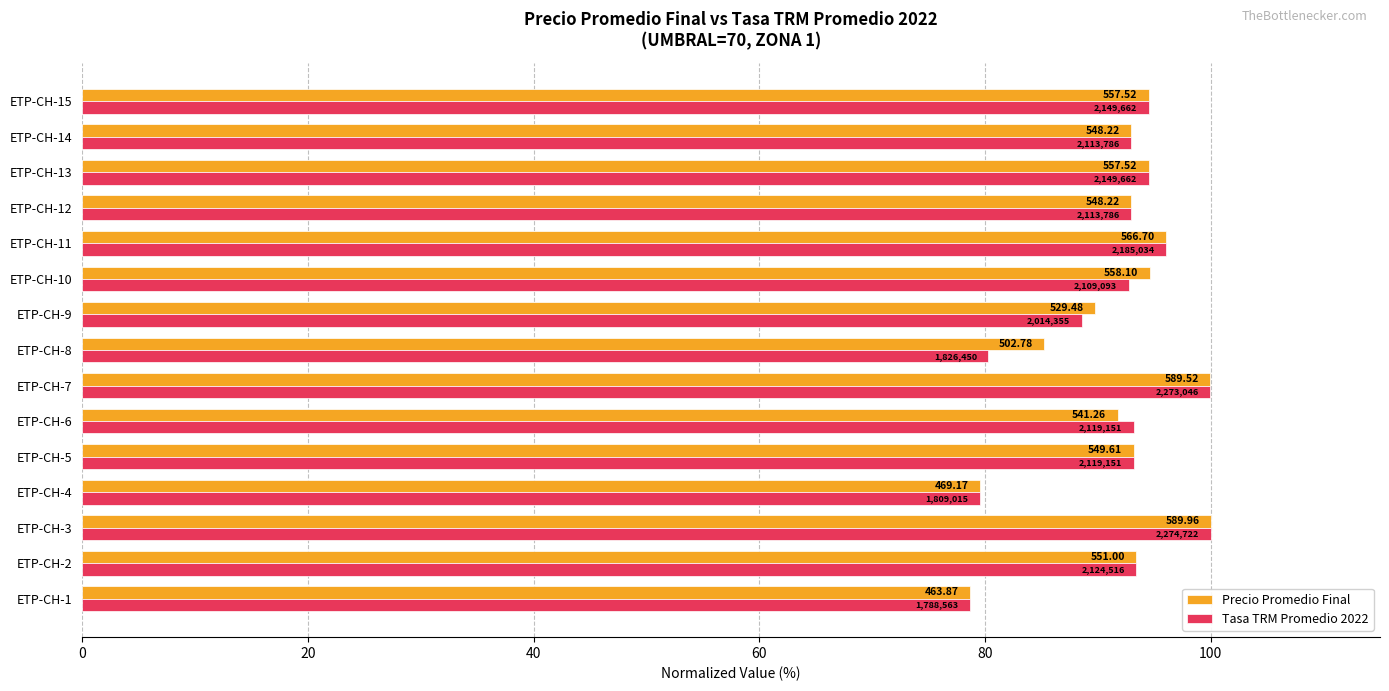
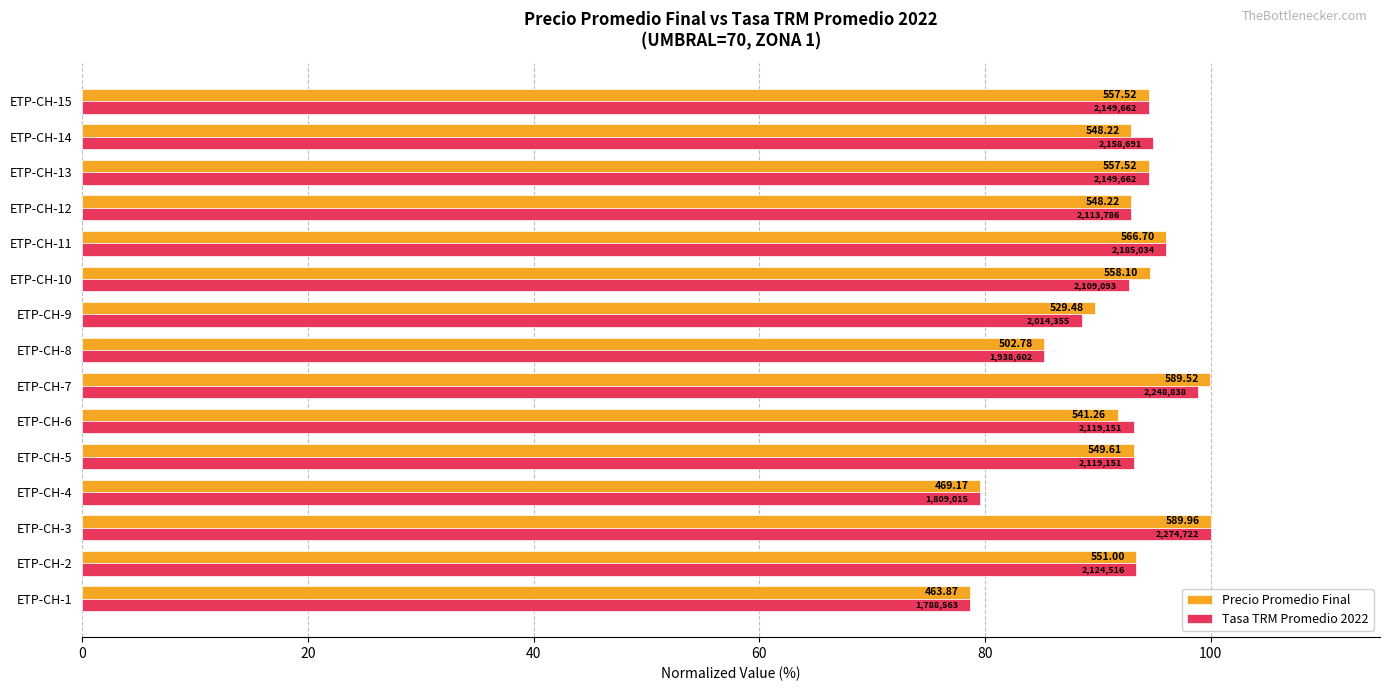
Tasa TRM Promedio 2022, ETP-CH-14: 2,113,786 -> 2,158,691
Tasa TRM Promedio 2022, ETP-CH-8: 1,826,450 -> 1,938,602
Tasa TRM Promedio 2022, ETP-CH-7: 2,273,046 -> 2,248,838
